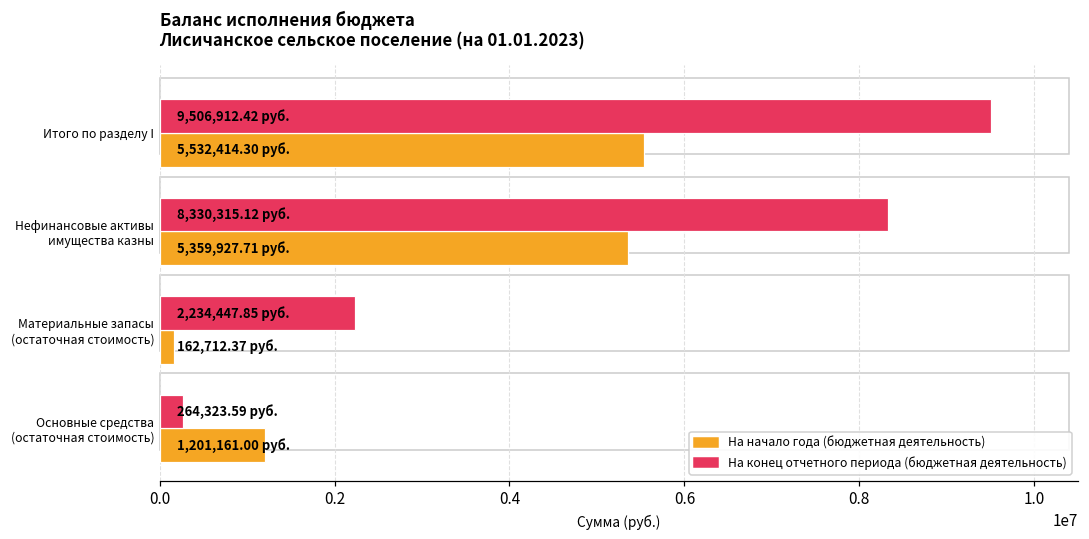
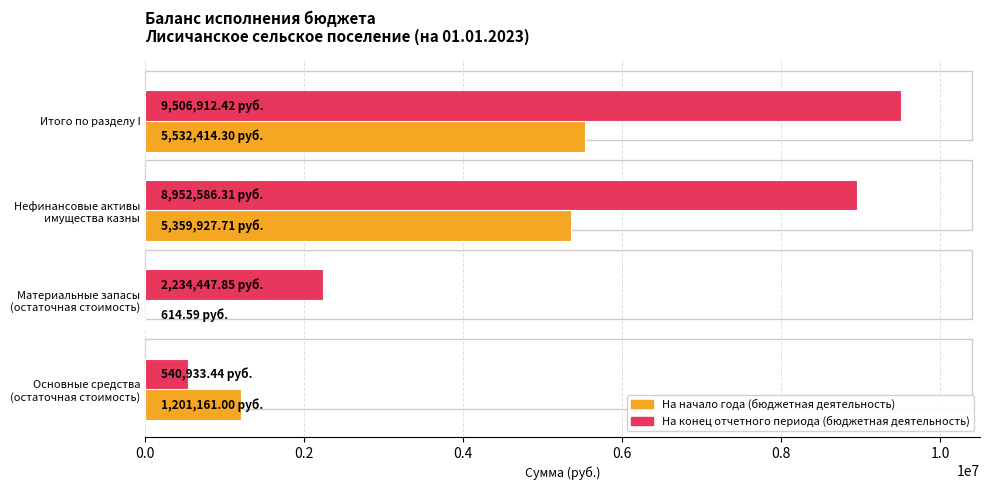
На конец отчетного периода (бюджетная деятельность), Нефинансовые активы имущества казны: 8,330,315.12 -> 8,952,586.31
На начало года (бюджетная деятельность), Материальные запасы (остаточная стоимость): 162,712.37 -> 614.59
На конец отчетного периода (бюджетная деятельность), Основные средства (остаточная стоимость): 264,323.59 -> 540,933.44
